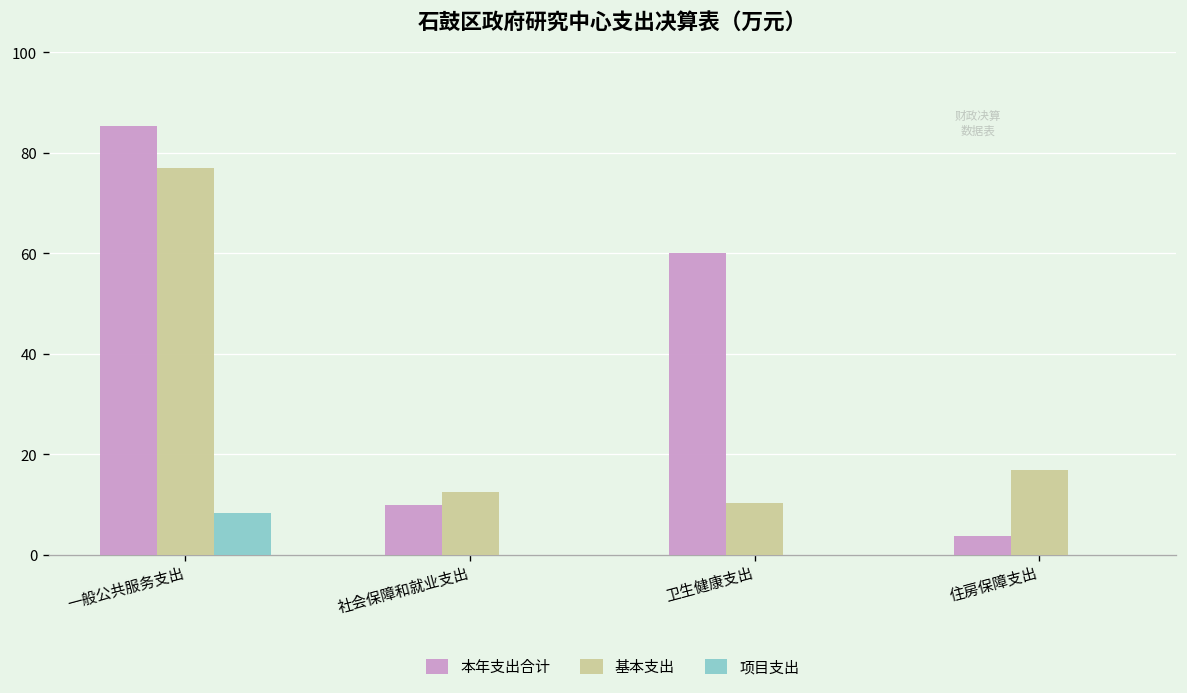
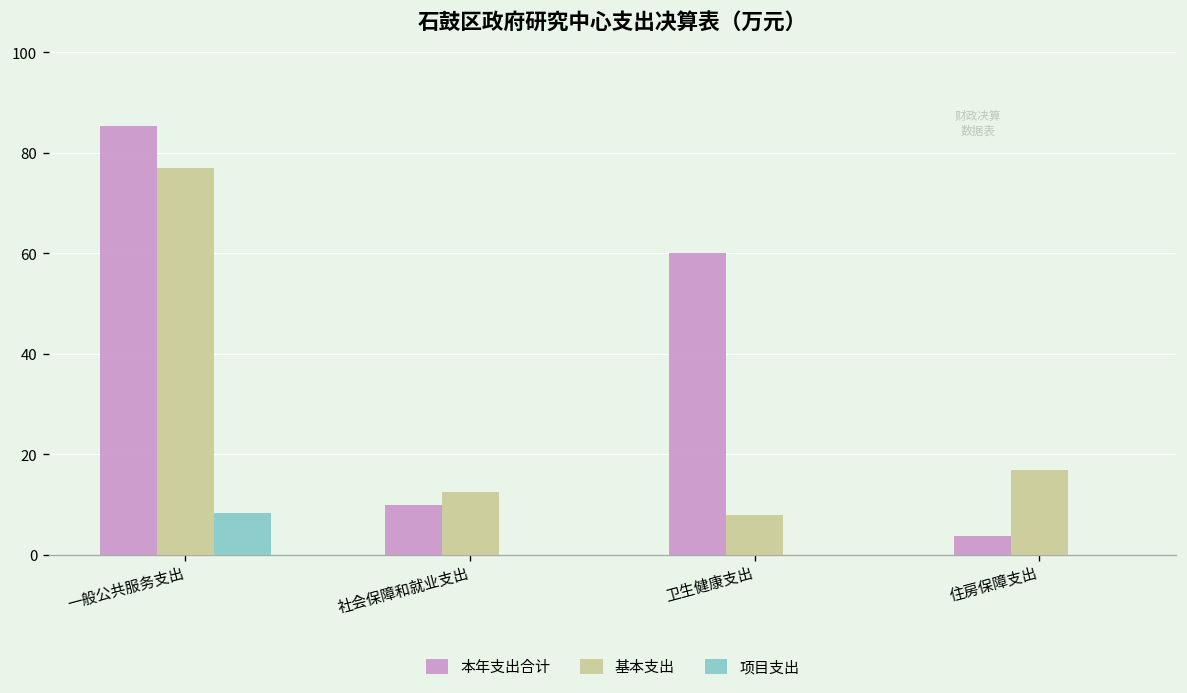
基本支出, 卫生健康支出: 10 -> 8
